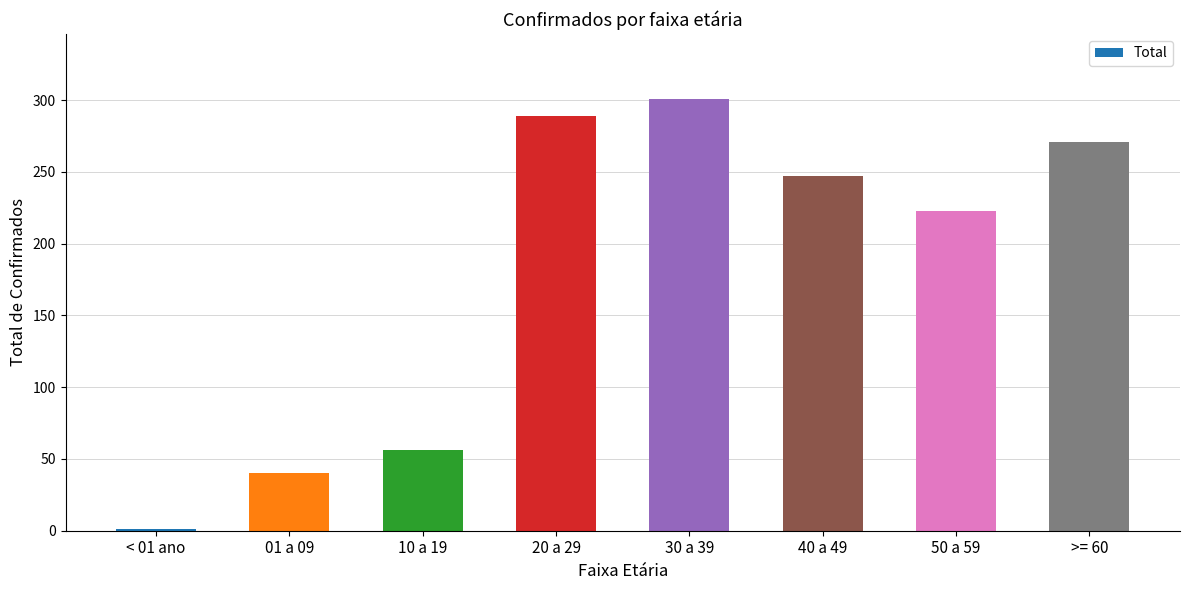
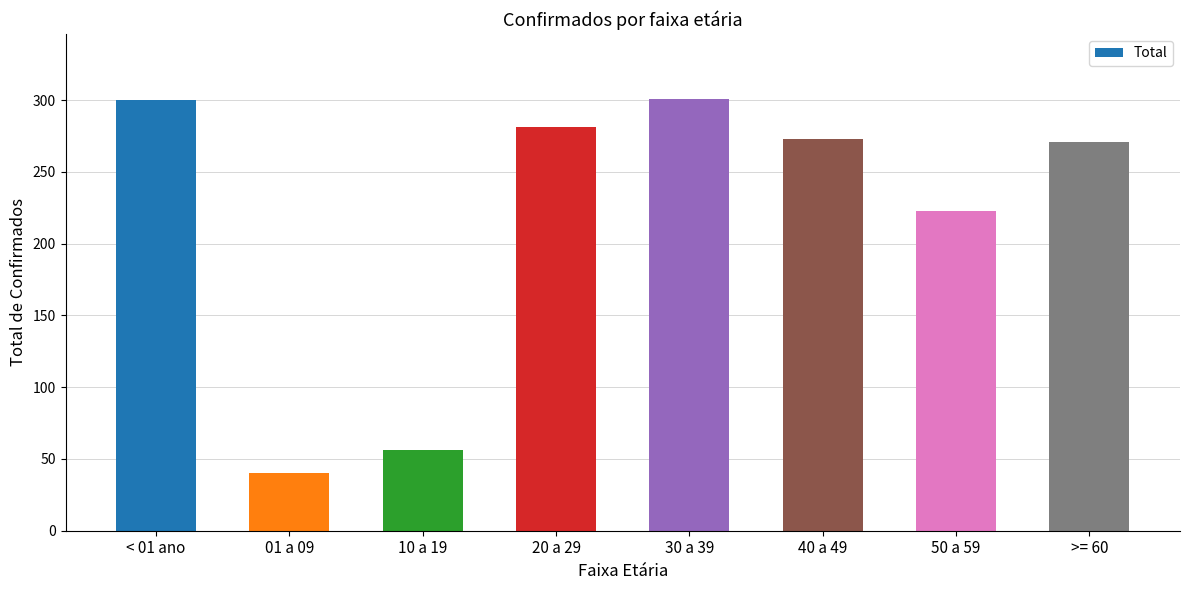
< 01 ano: 1 -> 300
20 a 29: 289 -> 281
40 a 49: 247 -> 273
